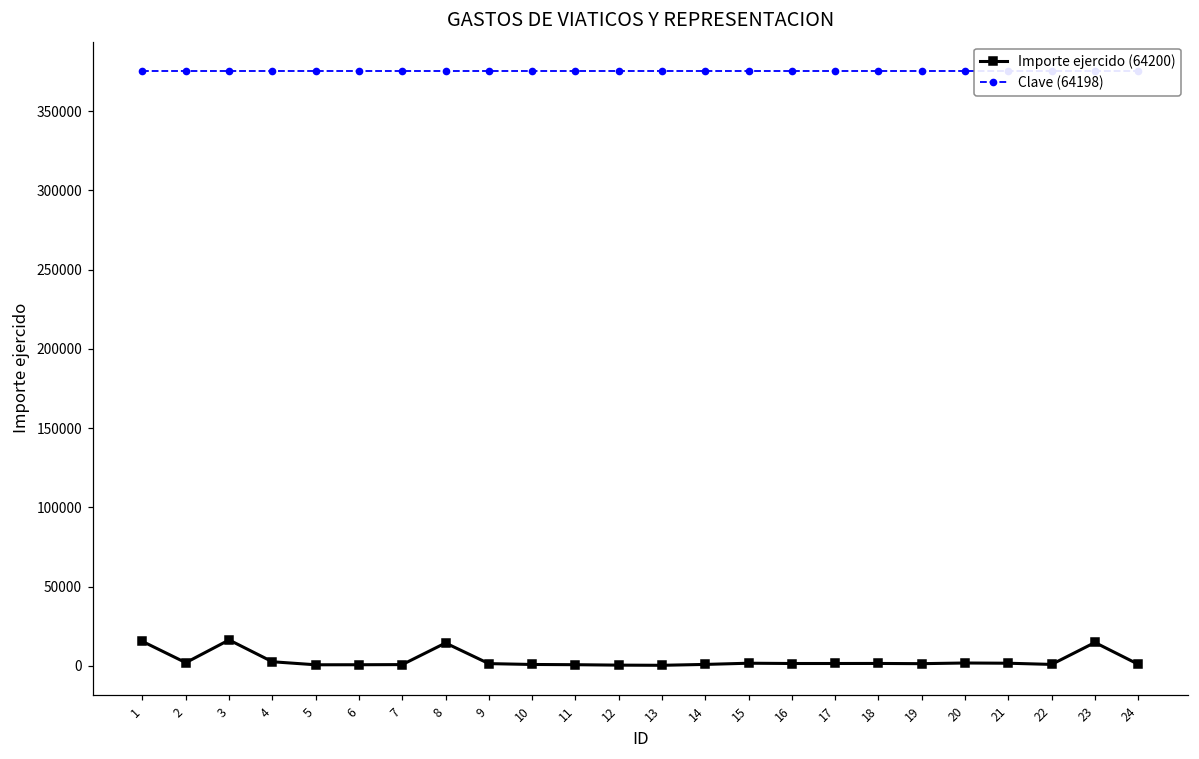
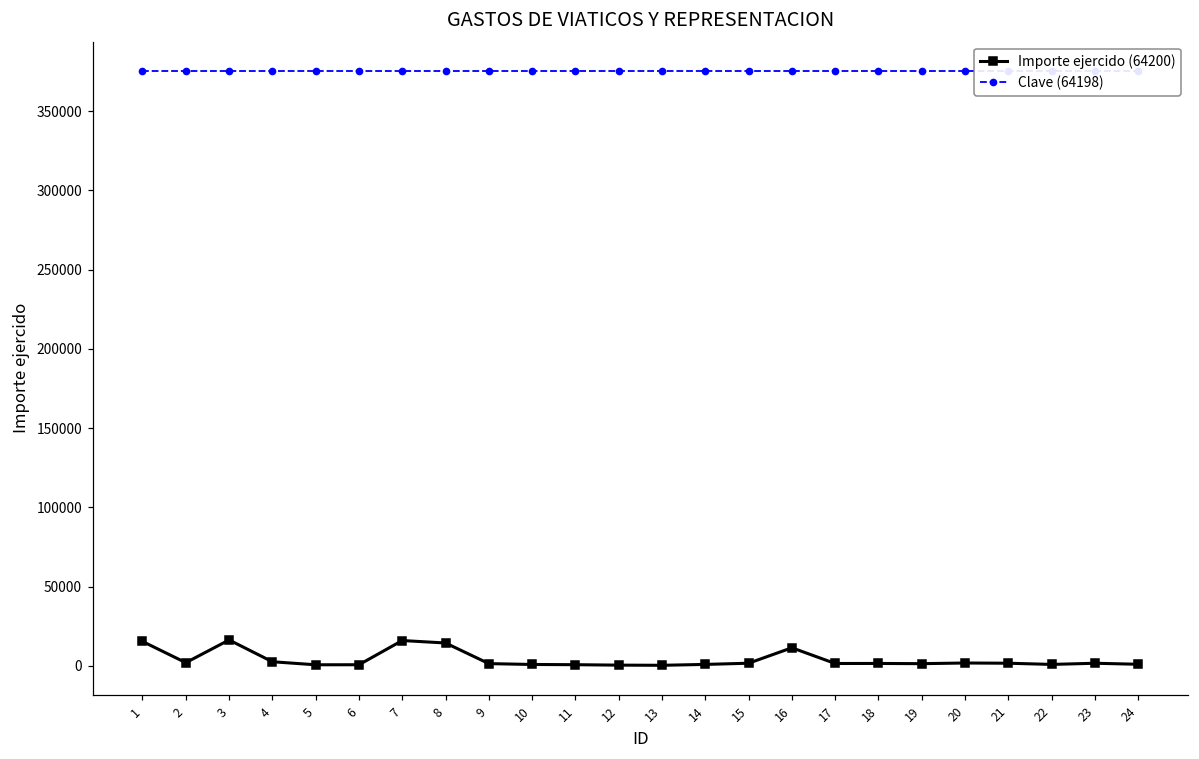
Importe ejercido (64200), 7: 1000 -> 16000
Importe ejercido (64200), 16: 2000 -> 11000
Importe ejercido (64200), 23: 15000 -> 2000
